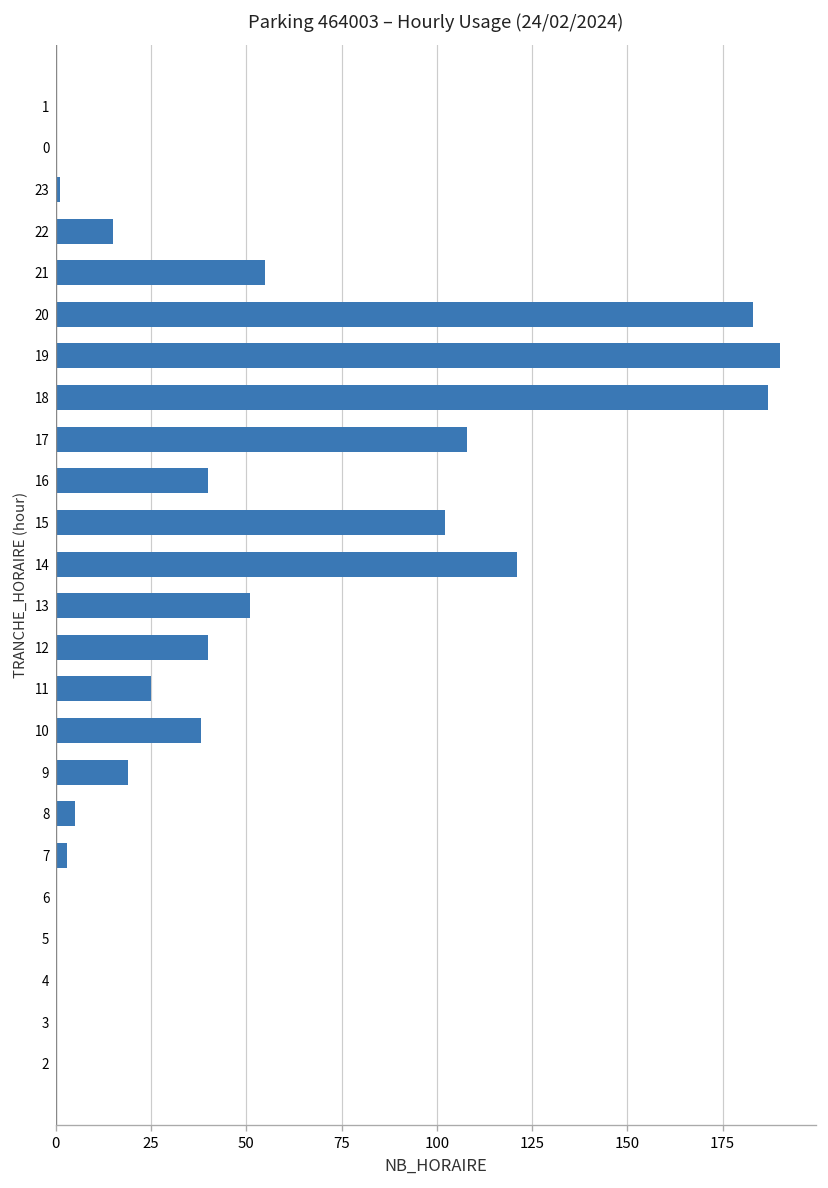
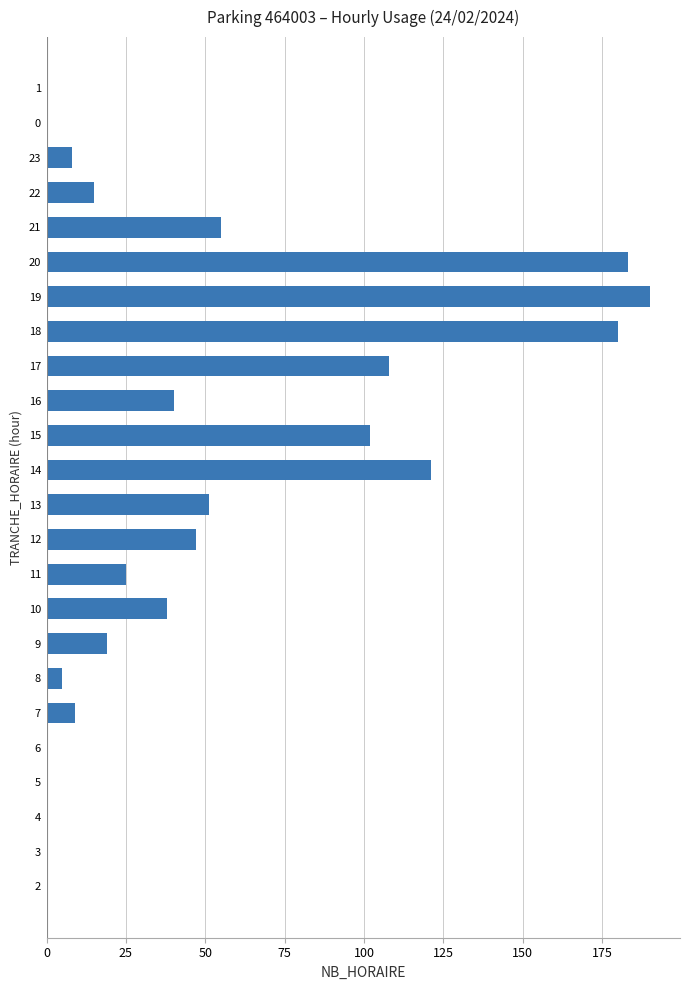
23: 1 -> 8
18: 187 -> 180
12: 40 -> 47
7: 3 -> 9
